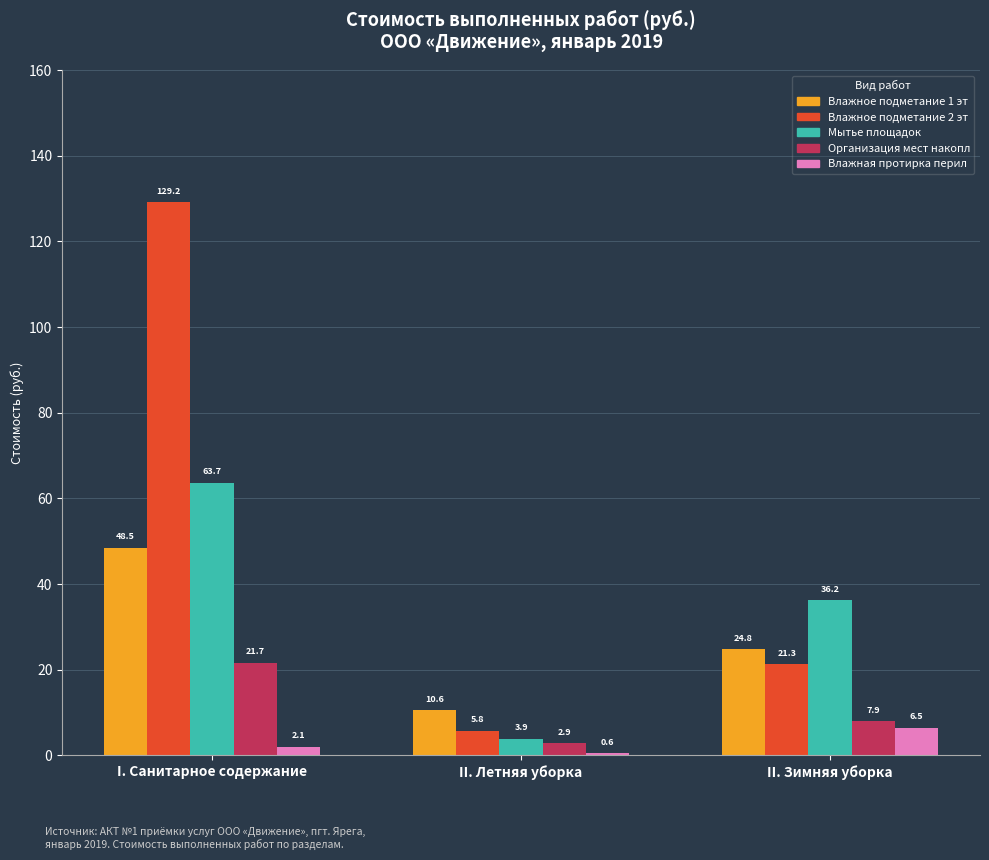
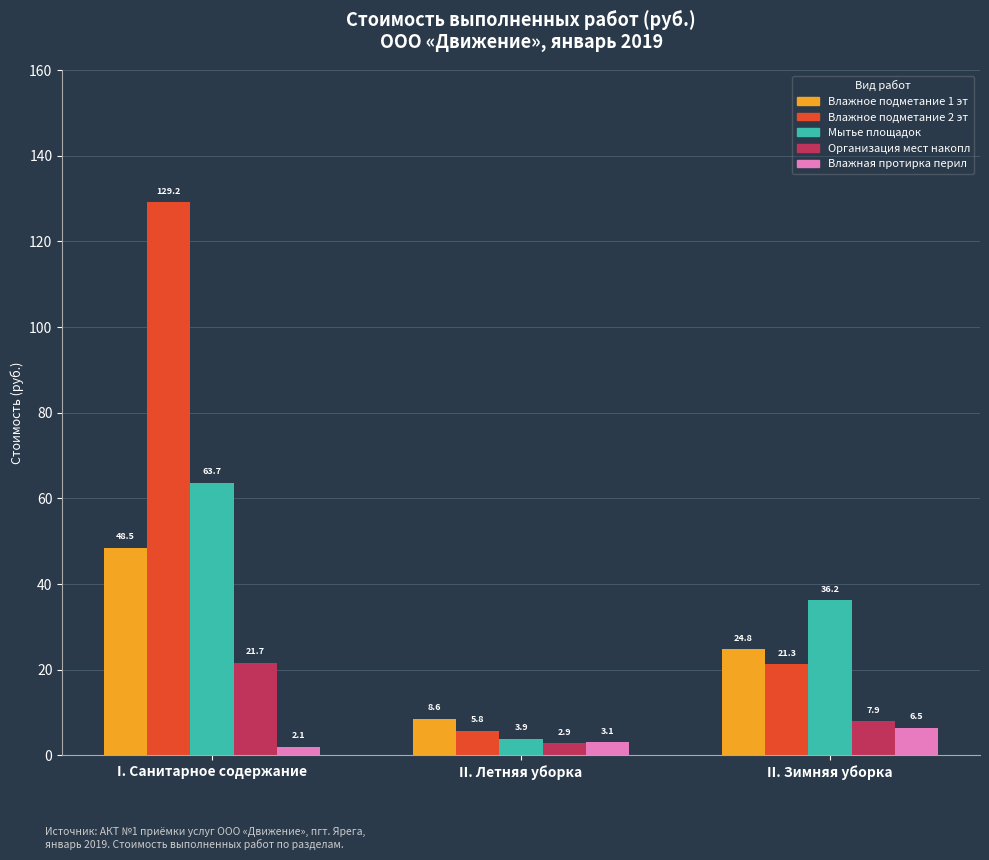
Влажное подметание 1 эт, II. Летняя уборка: 10.6 -> 8.6
Влажная протирка перил, II. Летняя уборка: 0.6 -> 3.1
